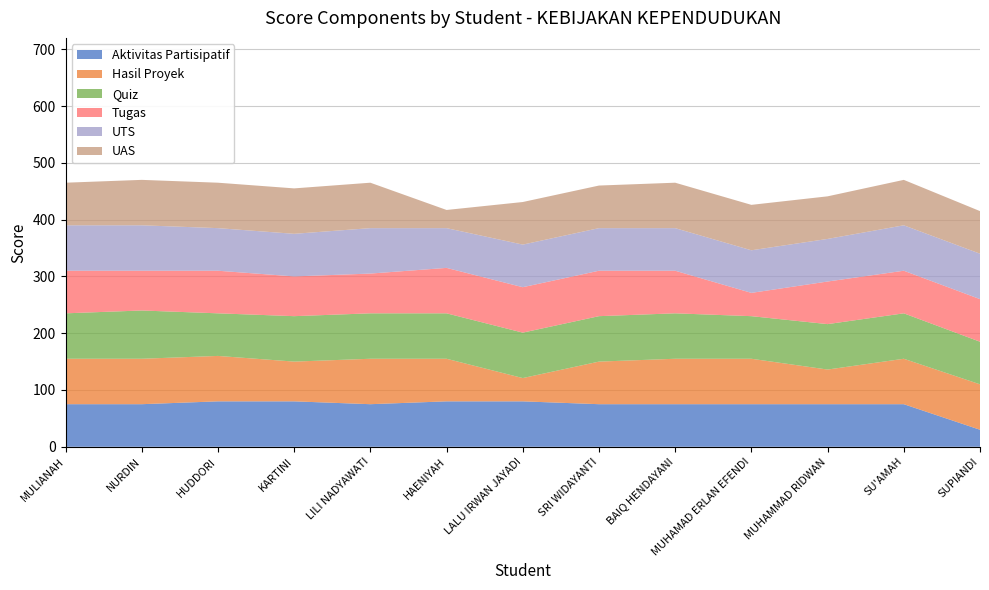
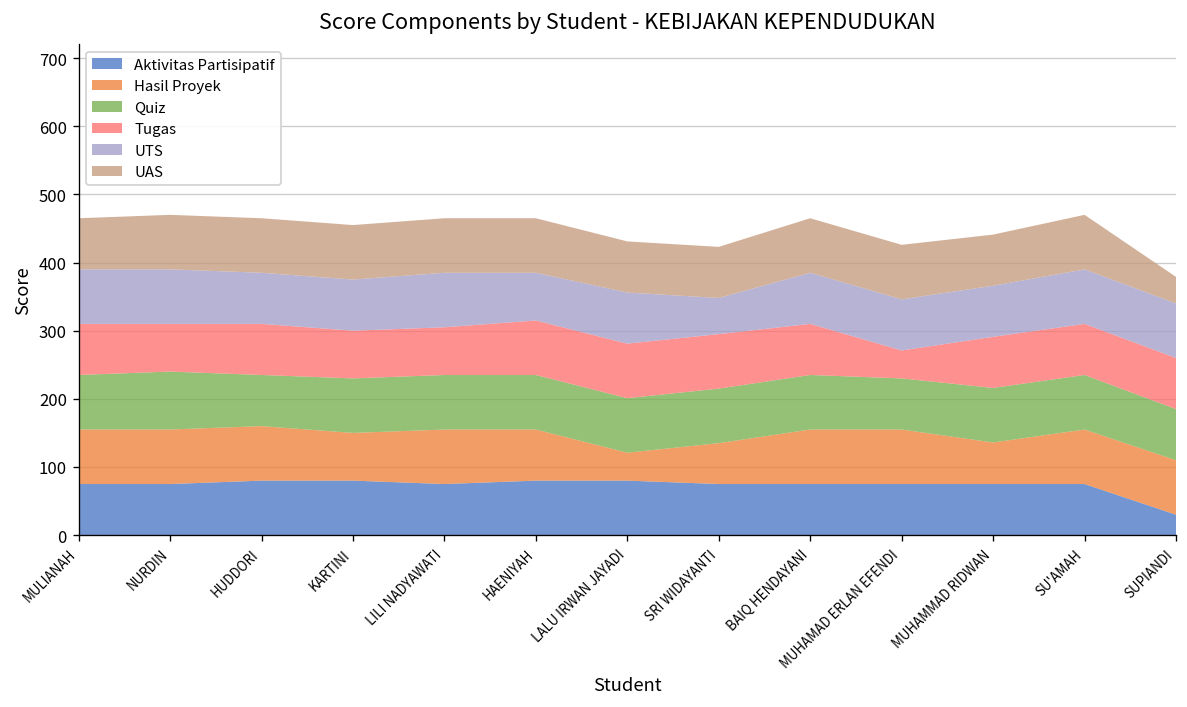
UAS, HAENIYAH: 30 -> 80
Hasil Proyek, SRI WIDAYANTI: 80 -> 60
UTS, SRI WIDAYANTI: 80 -> 50
UAS, SUPIANDI: 80 -> 40
